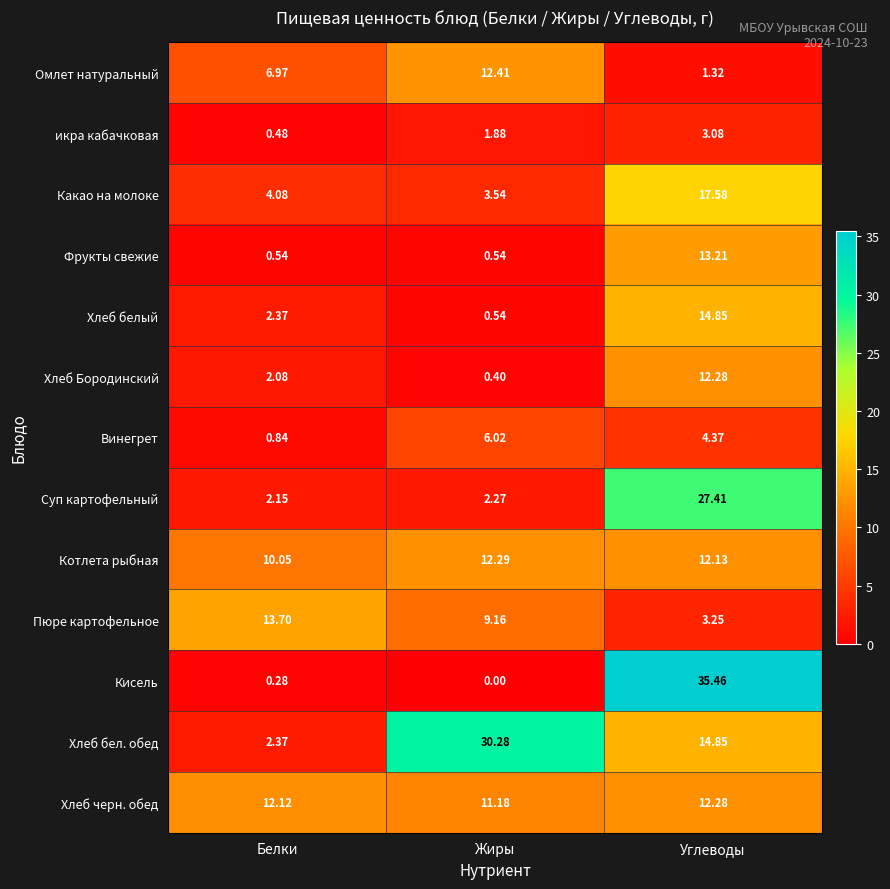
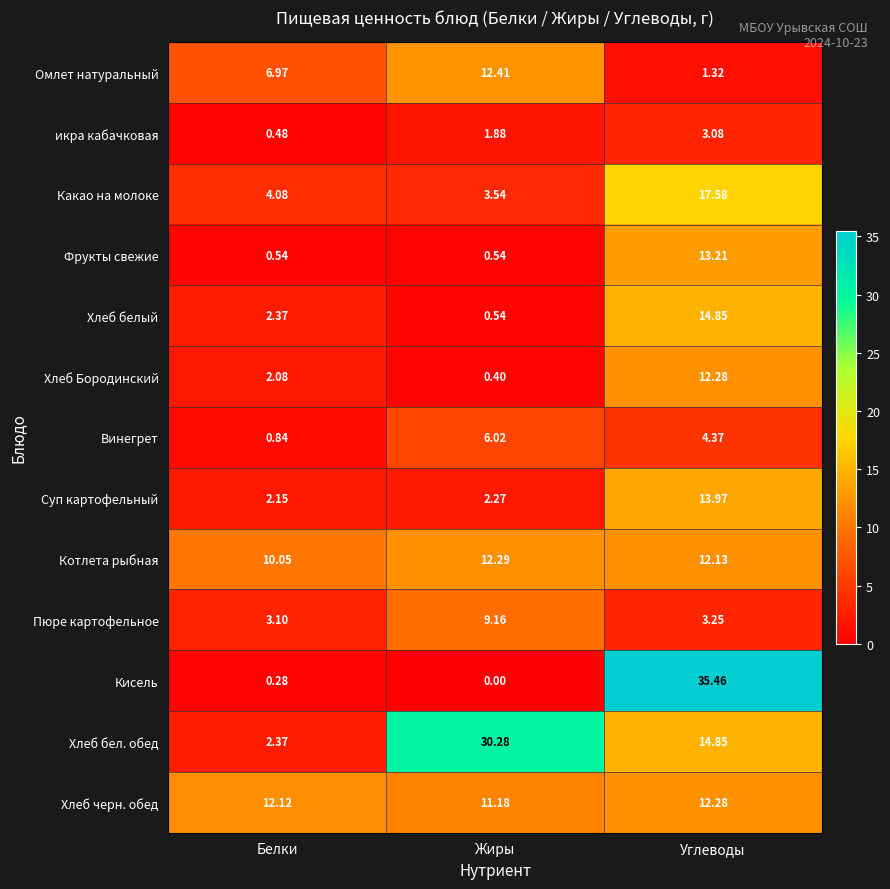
Суп картофельный, Углеводы: 27.41 -> 13.97
Пюре картофельное, Белки: 13.70 -> 3.10
